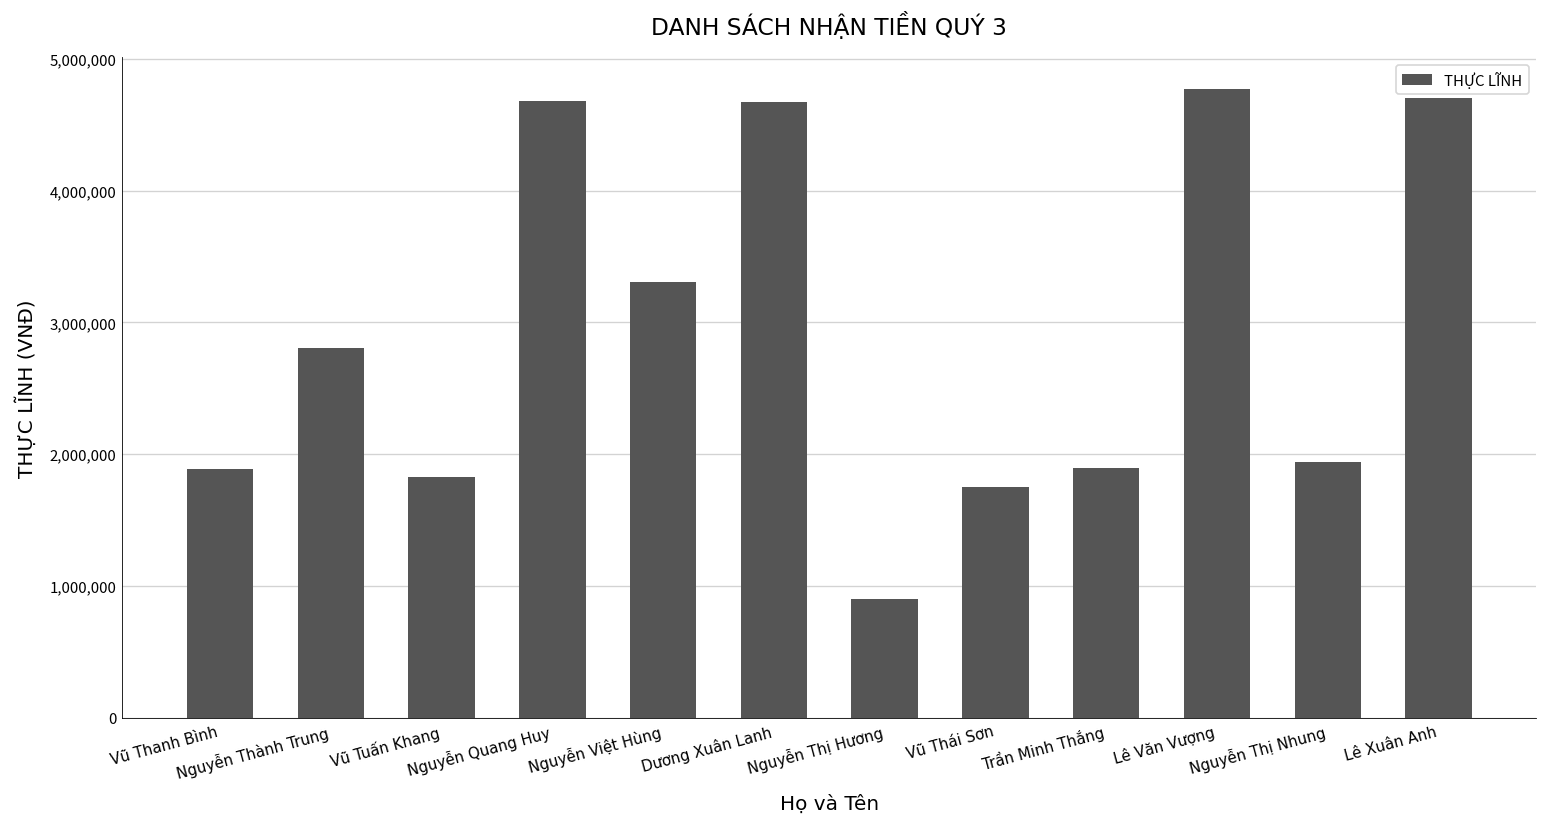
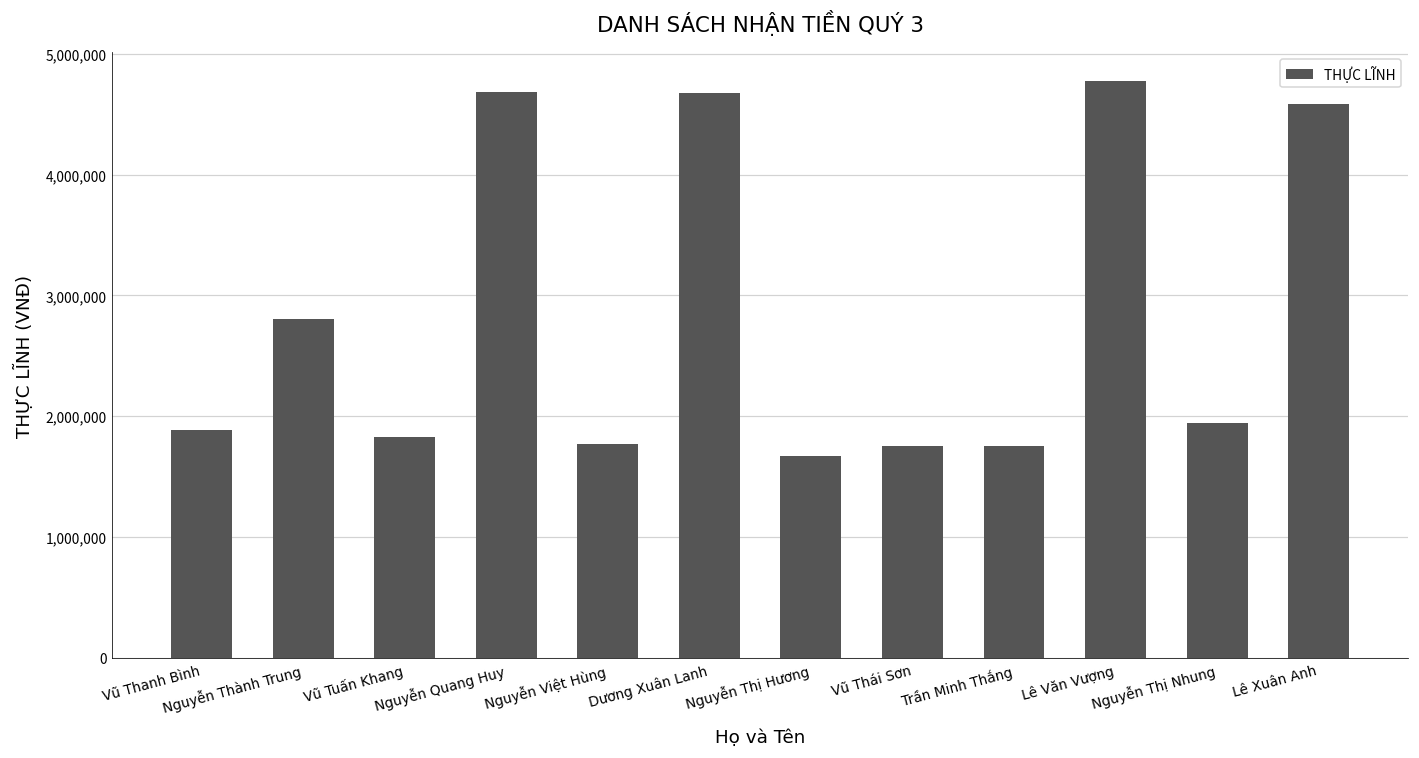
Nguyễn Việt Hùng: 3,310,000 -> 1,770,000
Nguyễn Thị Hương: 900,000 -> 1,670,000
Trần Minh Thắng: 1,900,000 -> 1,760,000
Lê Xuân Anh: 4,700,000 -> 4,590,000
